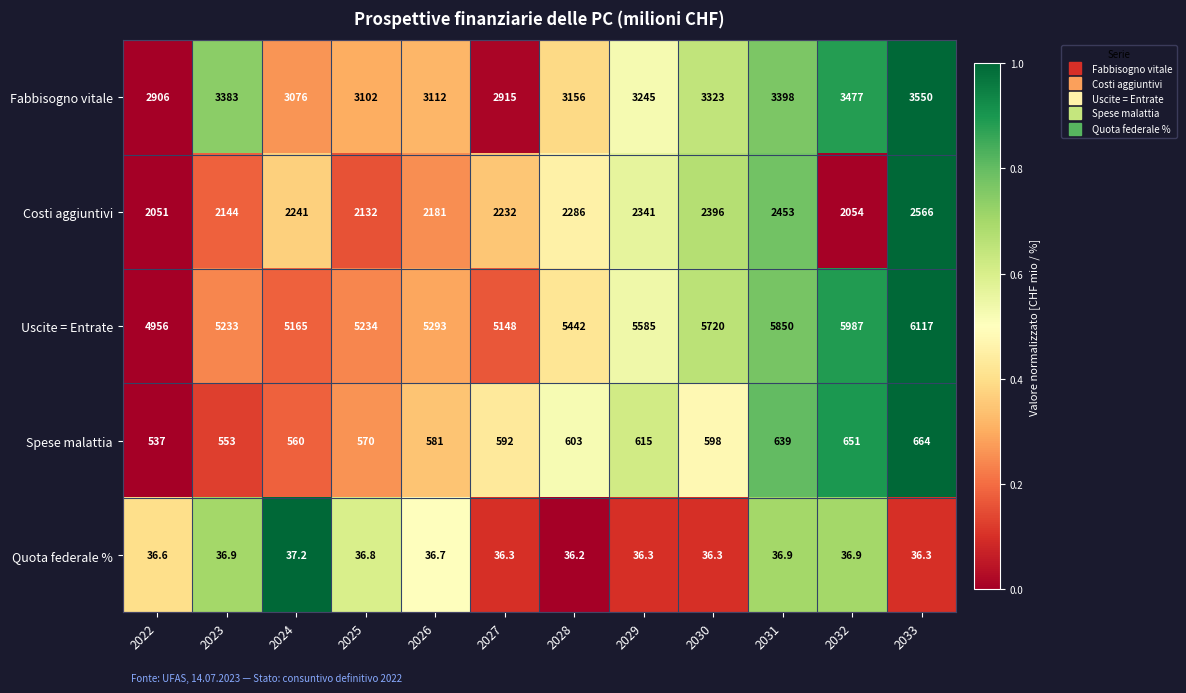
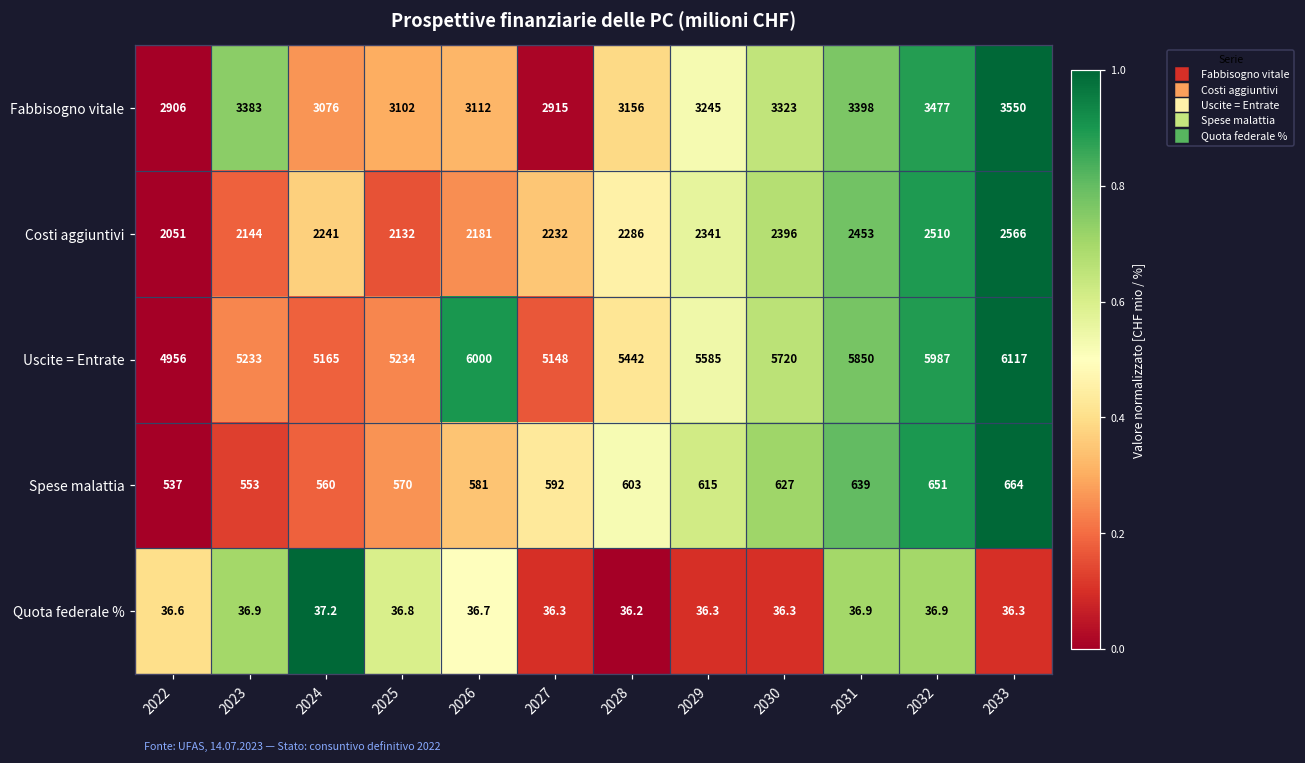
Costi aggiuntivi, 2032: 2054 -> 2510
Uscite = Entrate, 2026: 5293 -> 6000
Spese malattia, 2030: 598 -> 627
